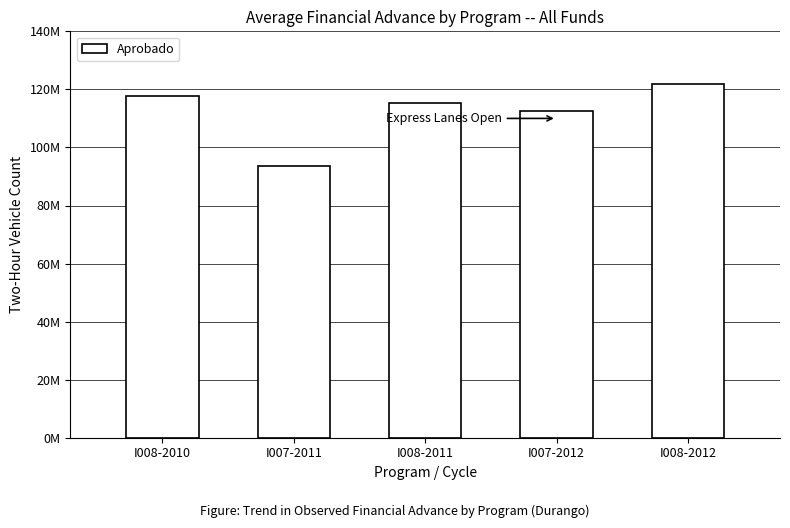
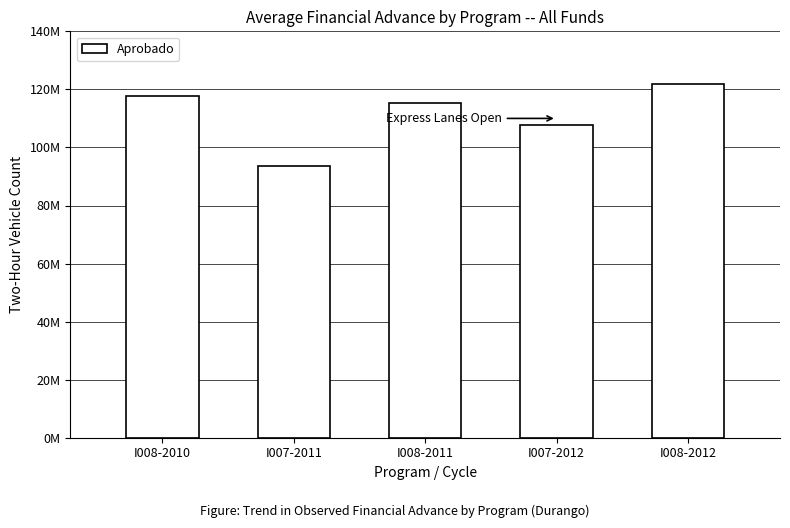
I007-2012: 113000000 -> 108000000
